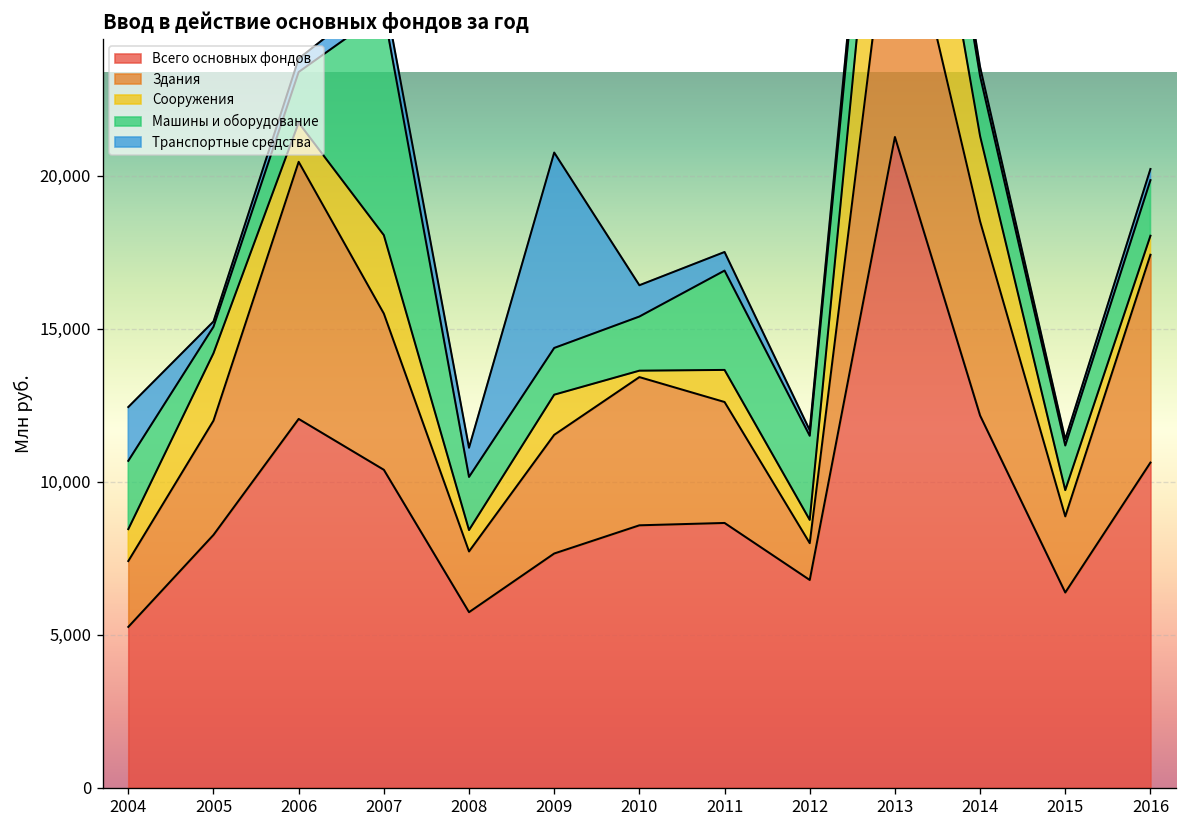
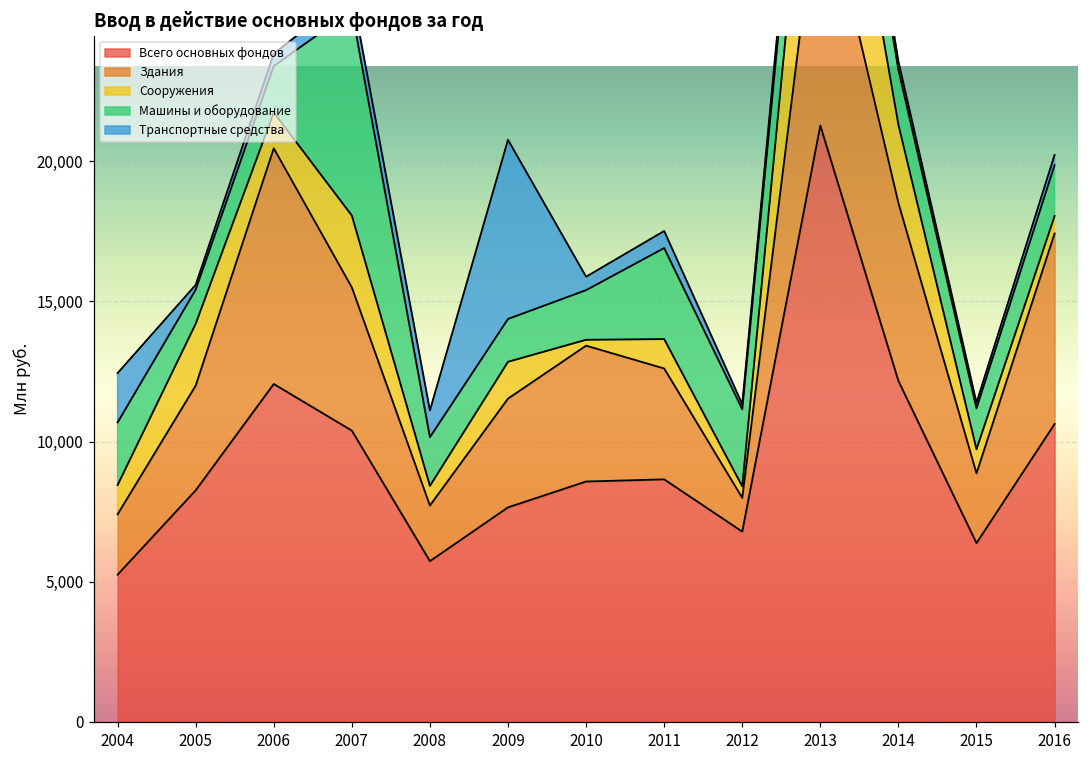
Машины и оборудование, 2005: 900 -> 1,200
Транспортные средства, 2010: 1,000 -> 500
Сооружения, 2012: 800 -> 400
